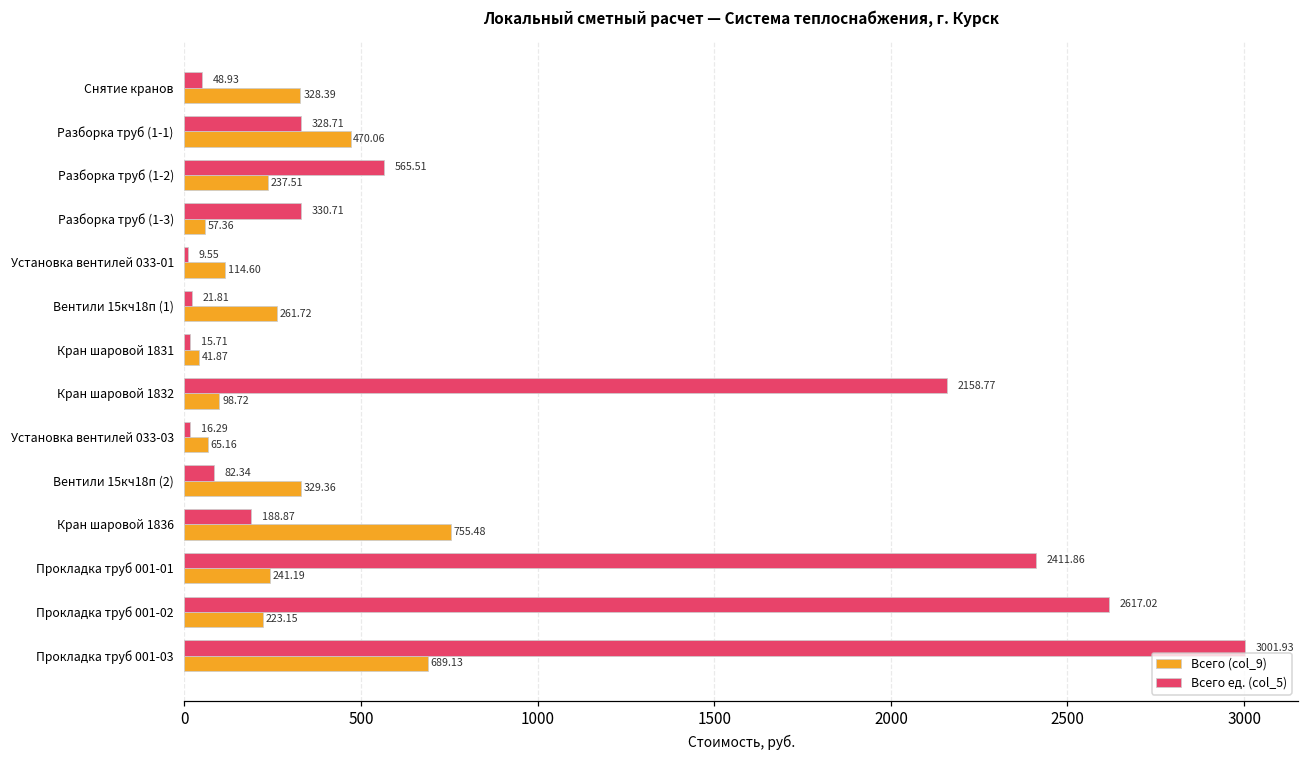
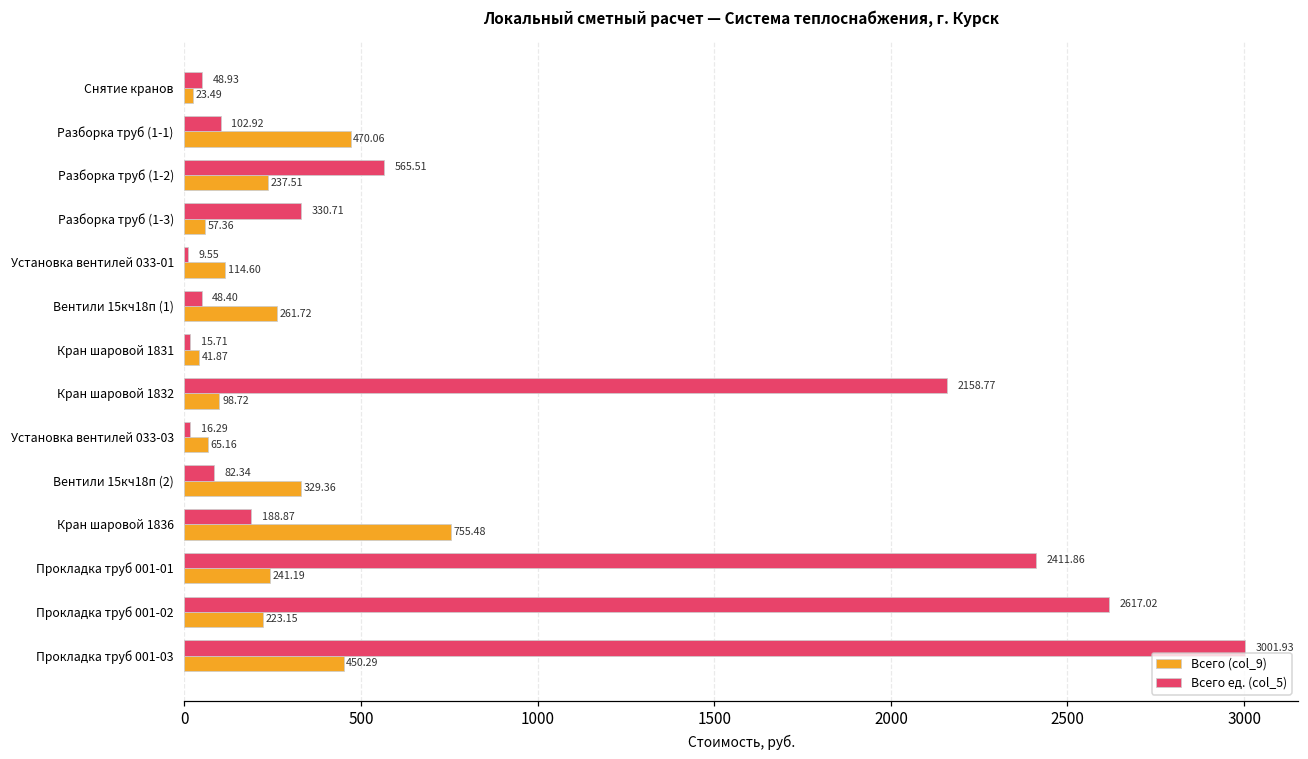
Всего (col_9), Снятие кранов: 328.39 -> 23.49
Всего ед. (col_5), Разборка труб (1-1): 328.71 -> 102.92
Всего ед. (col_5), Вентили 15кч18п (1): 21.81 -> 48.40
Всего (col_9), Прокладка труб 001-03: 689.13 -> 450.29
